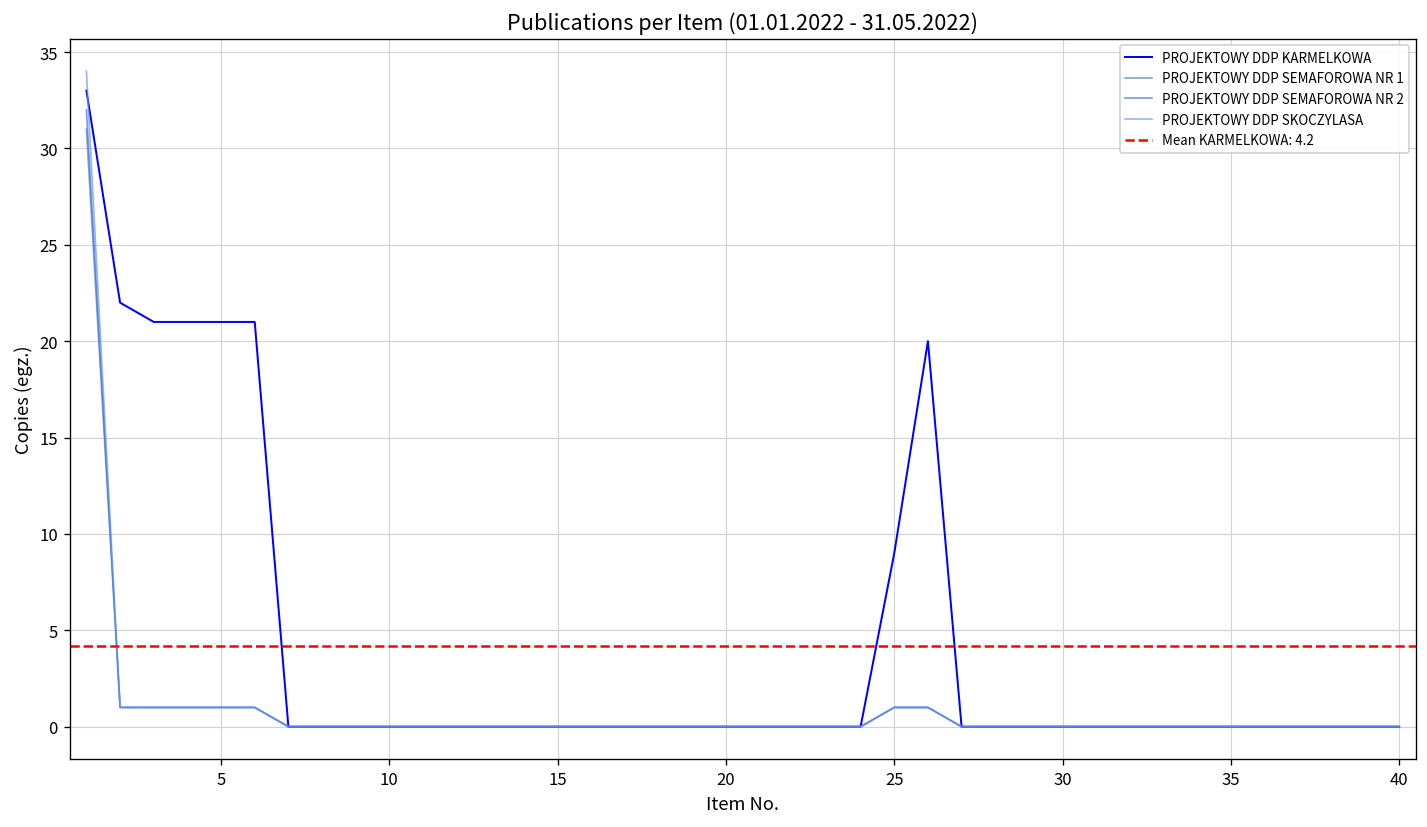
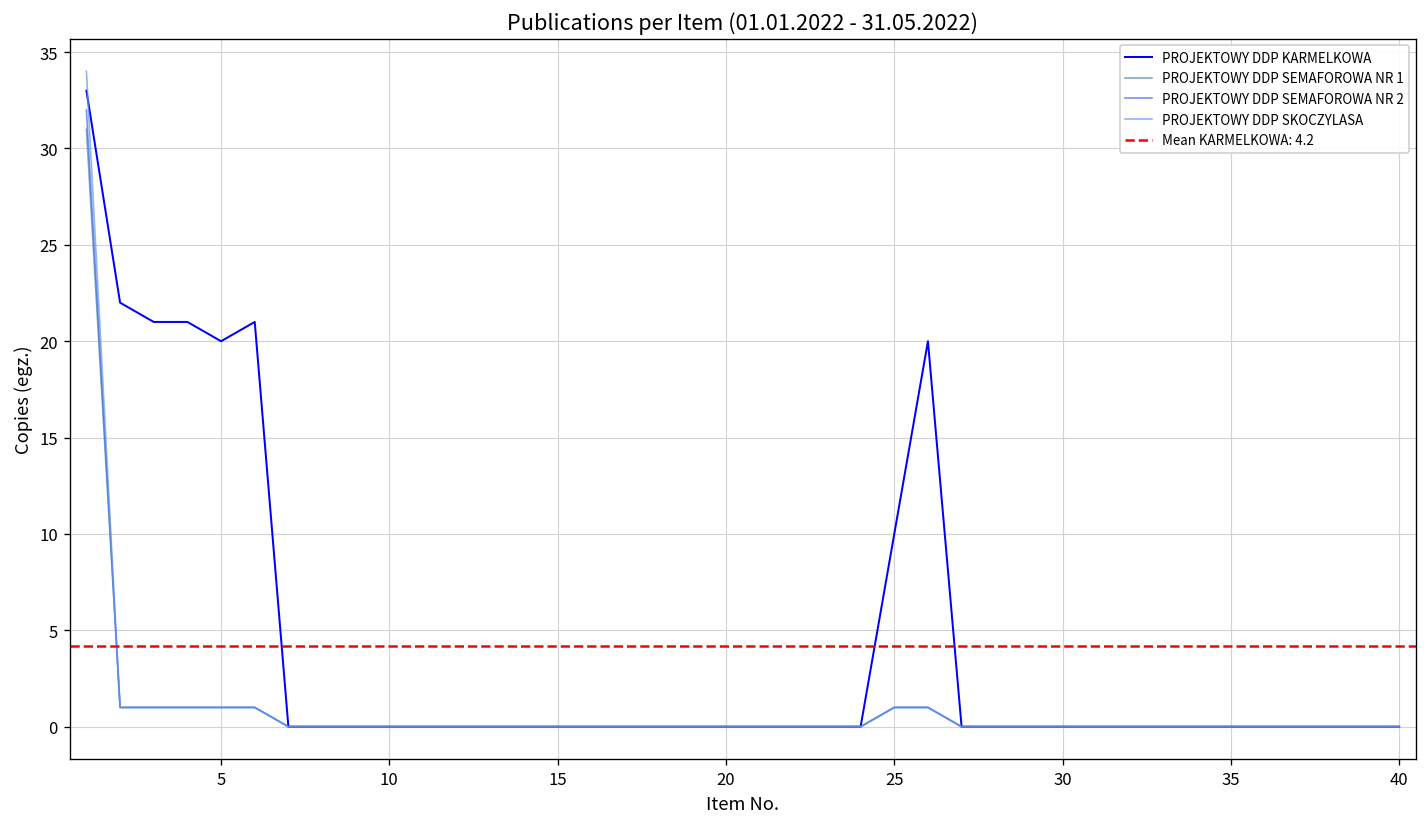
PROJEKTOWY DDP KARMELKOWA, 5: 21 -> 20
PROJEKTOWY DDP KARMELKOWA, 25: 9 -> 10
